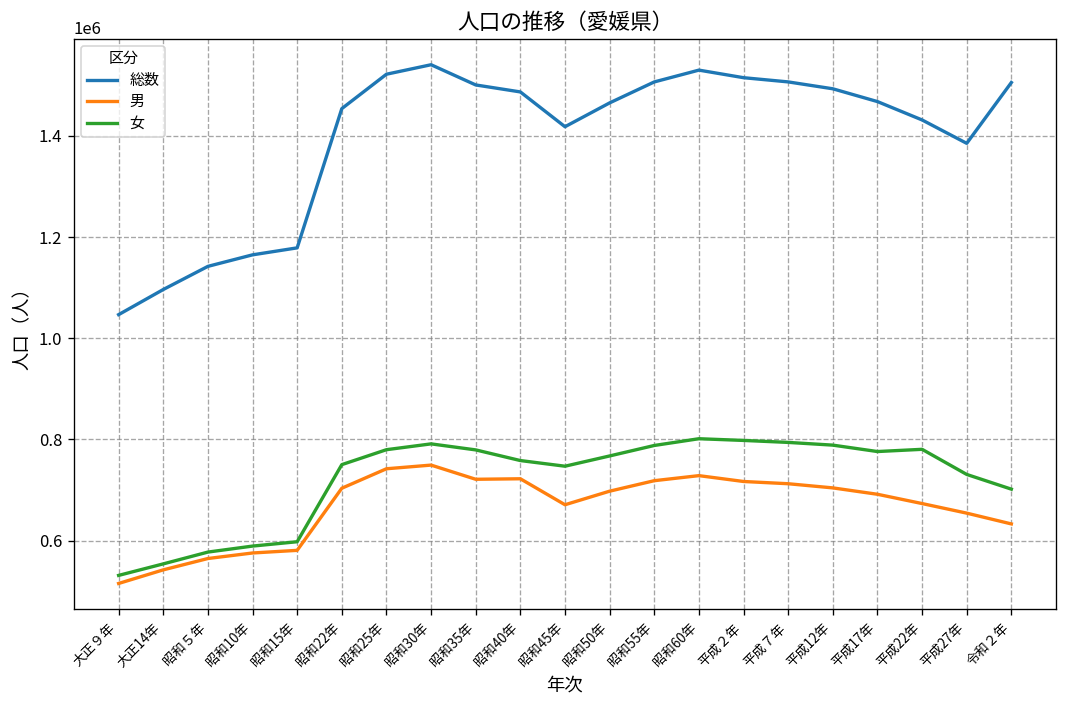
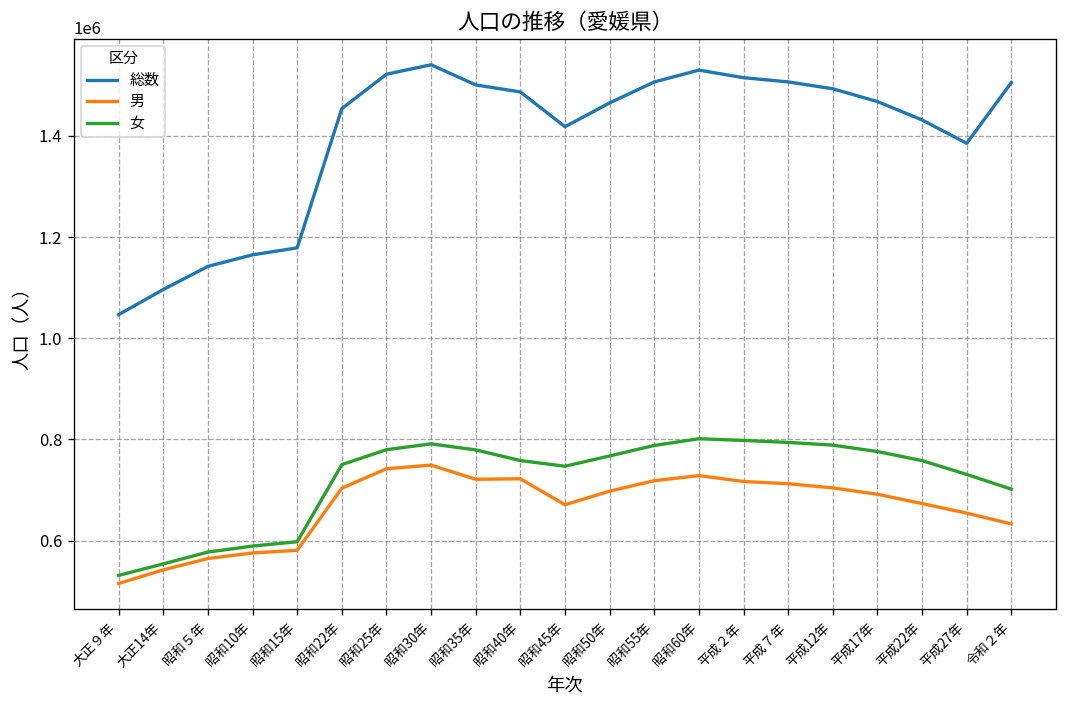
女, 平成22年: 780000 -> 760000
